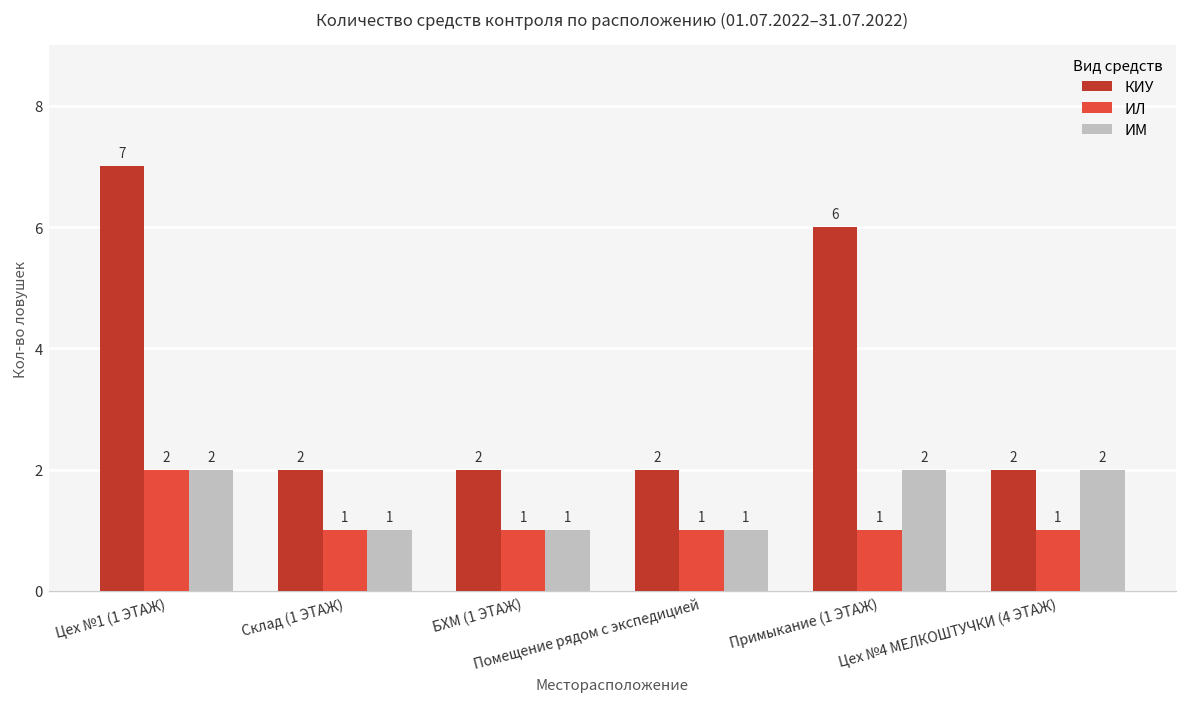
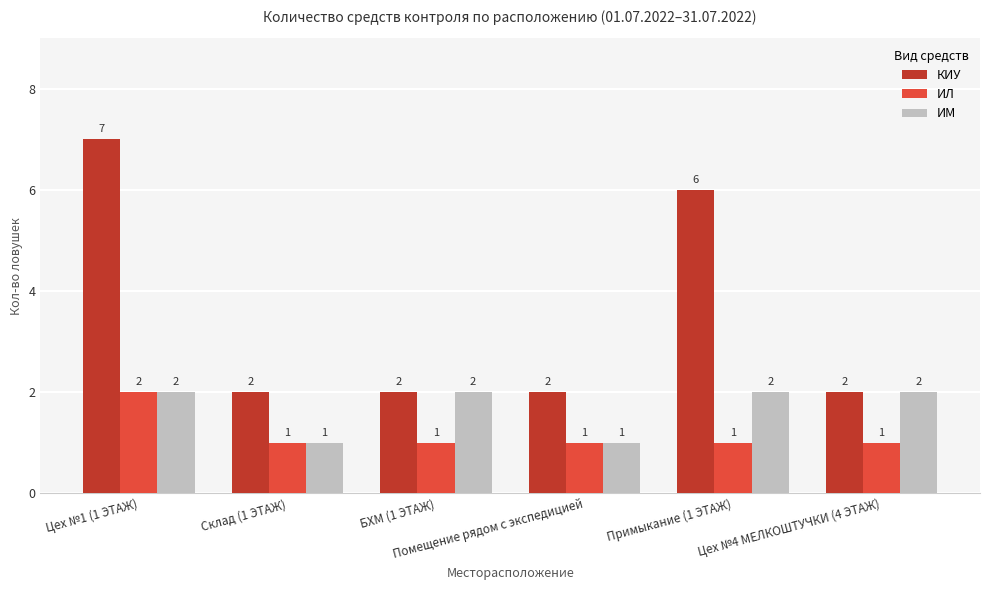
ИМ, БХМ (1 ЭТАЖ): 1 -> 2
